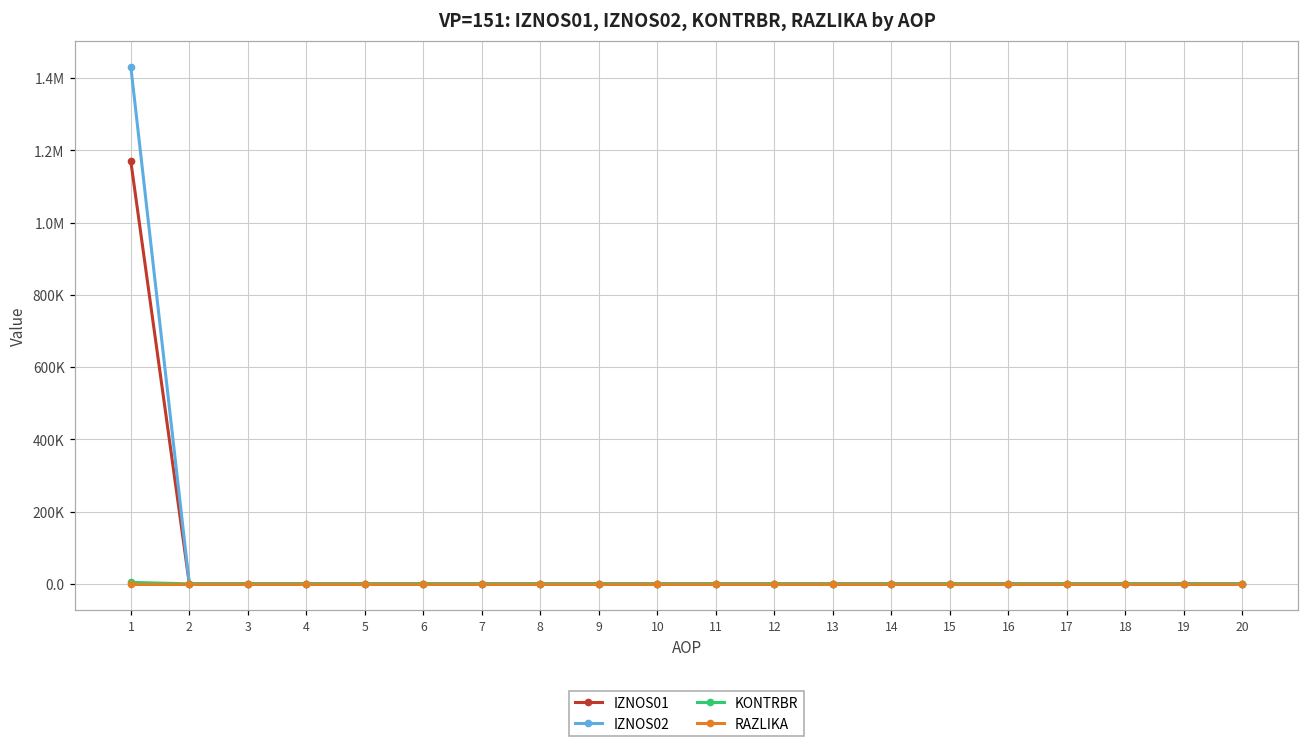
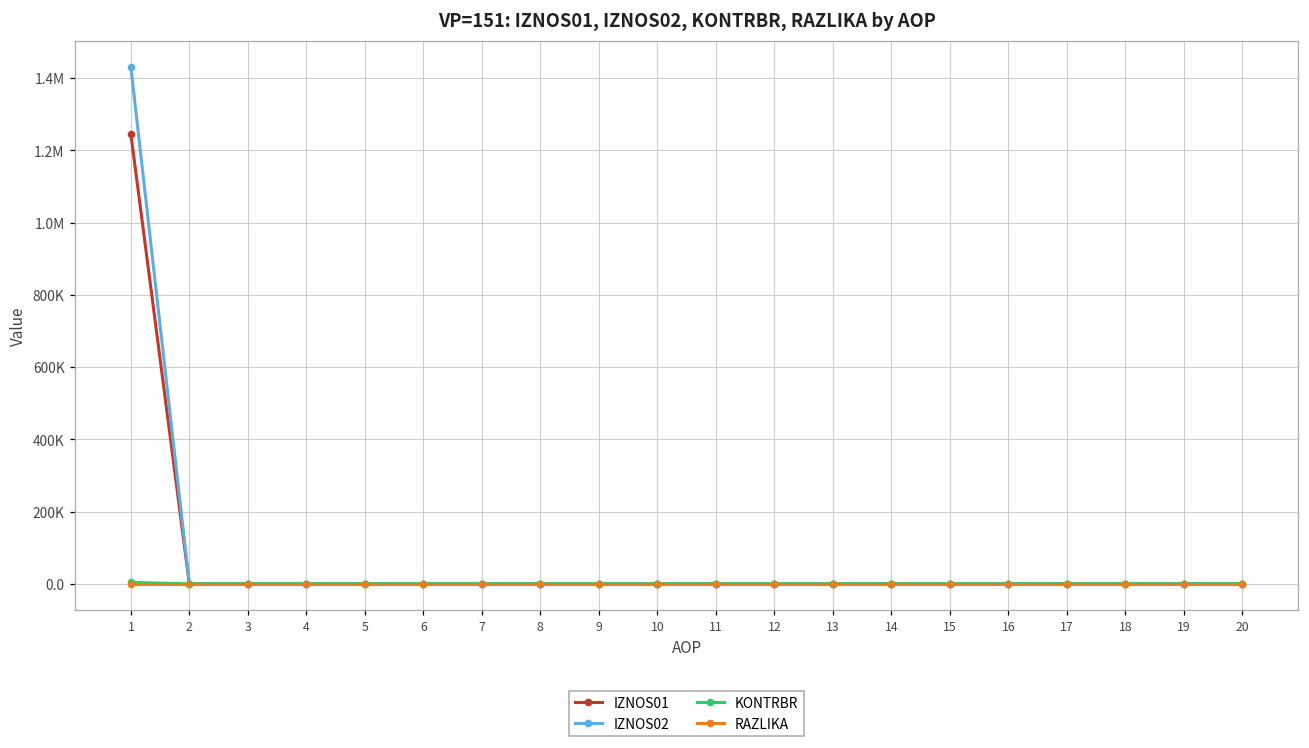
IZNOS01, 1: 1170000 -> 1250000
